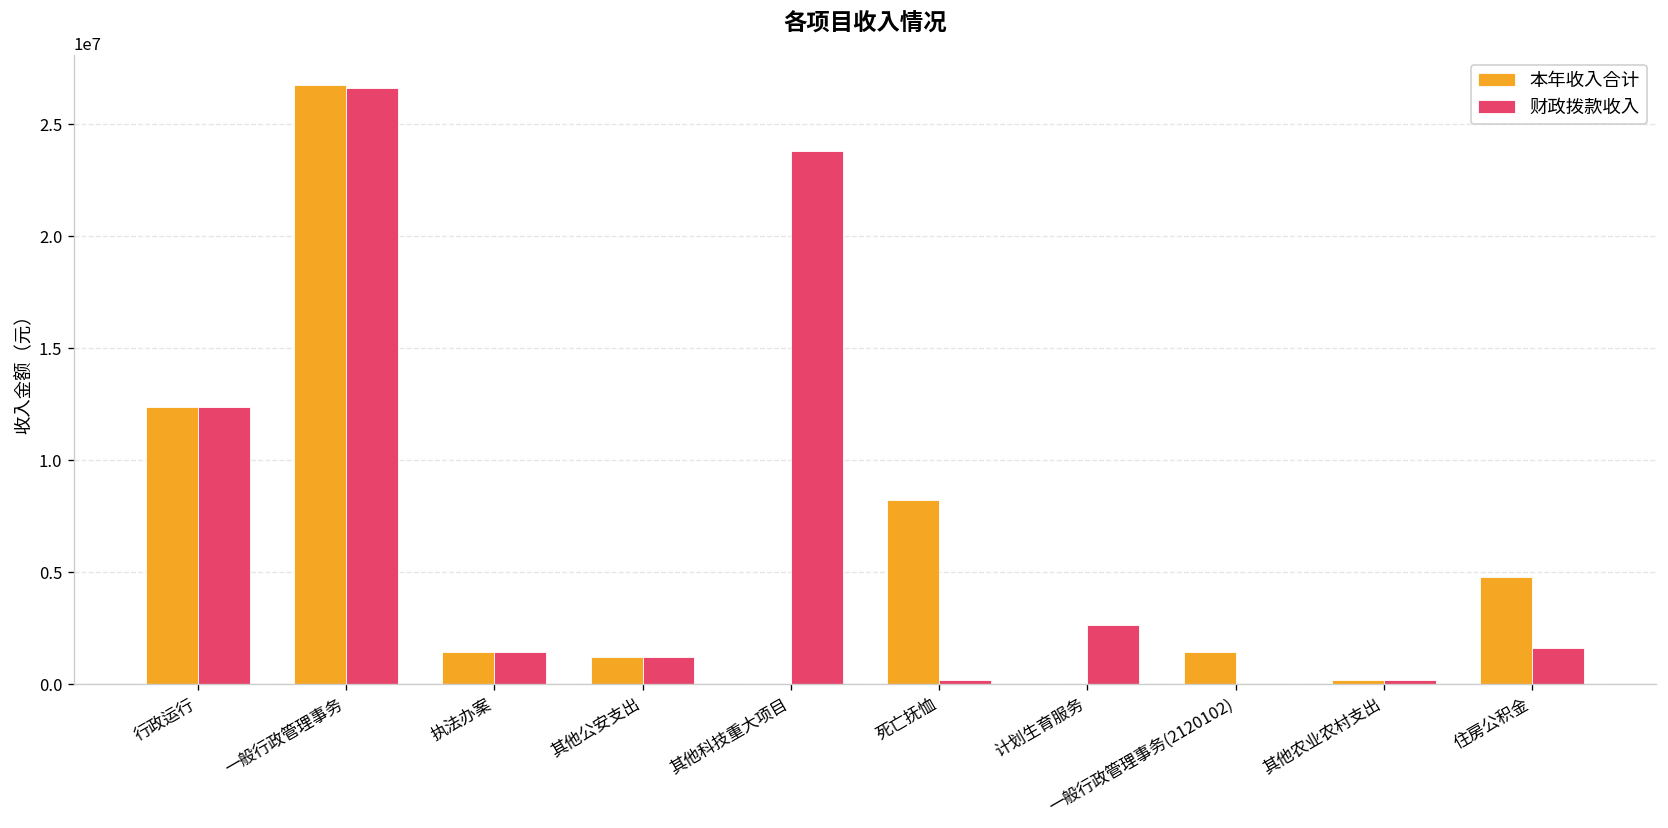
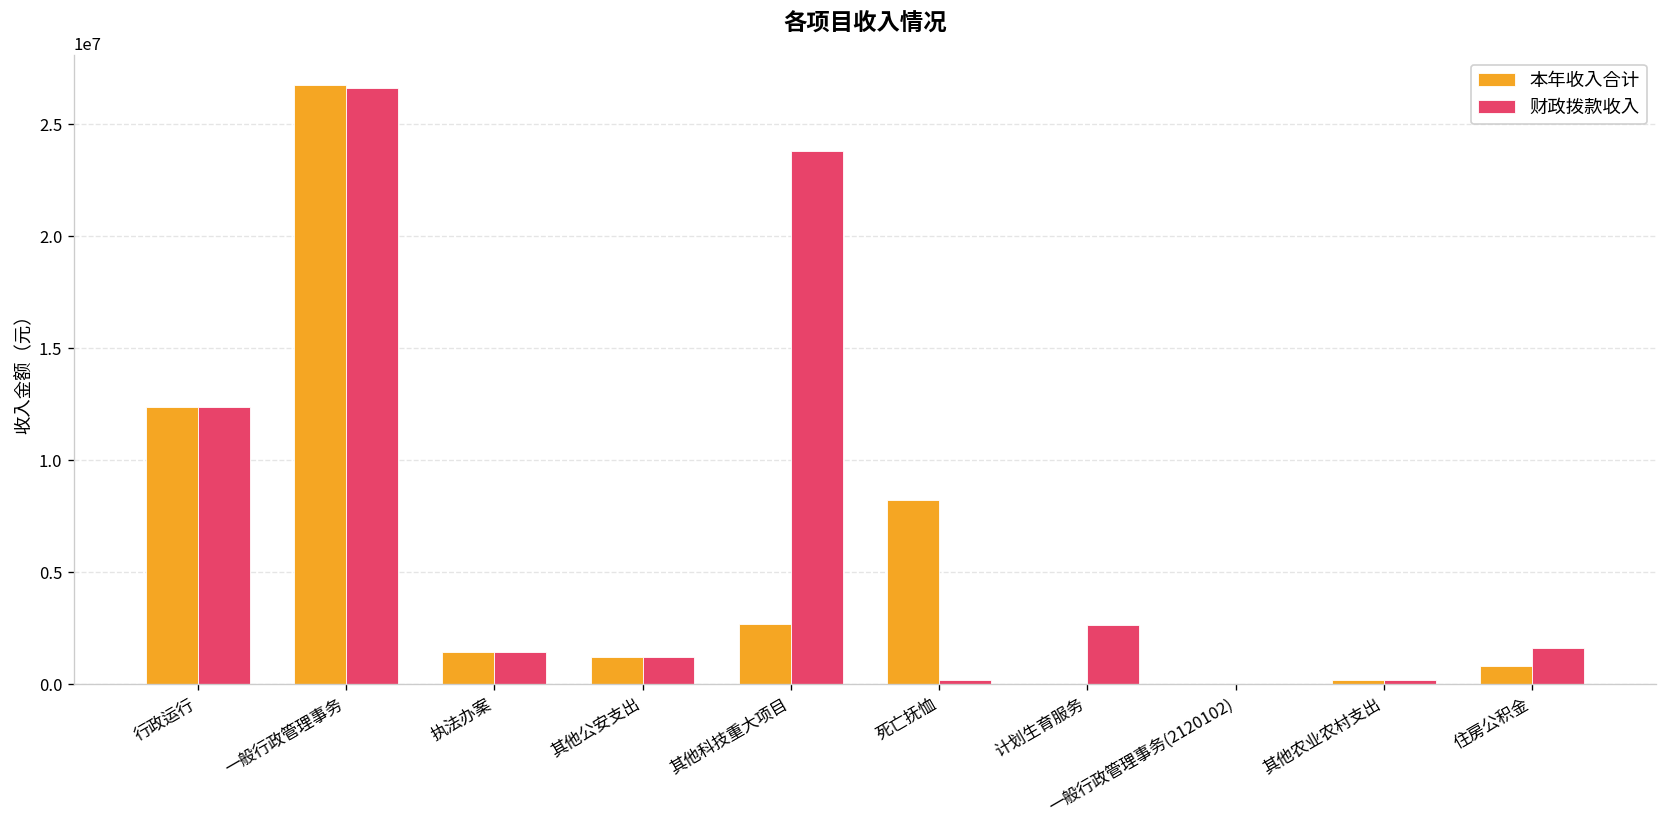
本年收入合计, 其他科技重大项目: 0 -> 2700000
本年收入合计, 一般行政管理事务(2120102): 1400000 -> 0
本年收入合计, 住房公积金: 4800000 -> 800000
